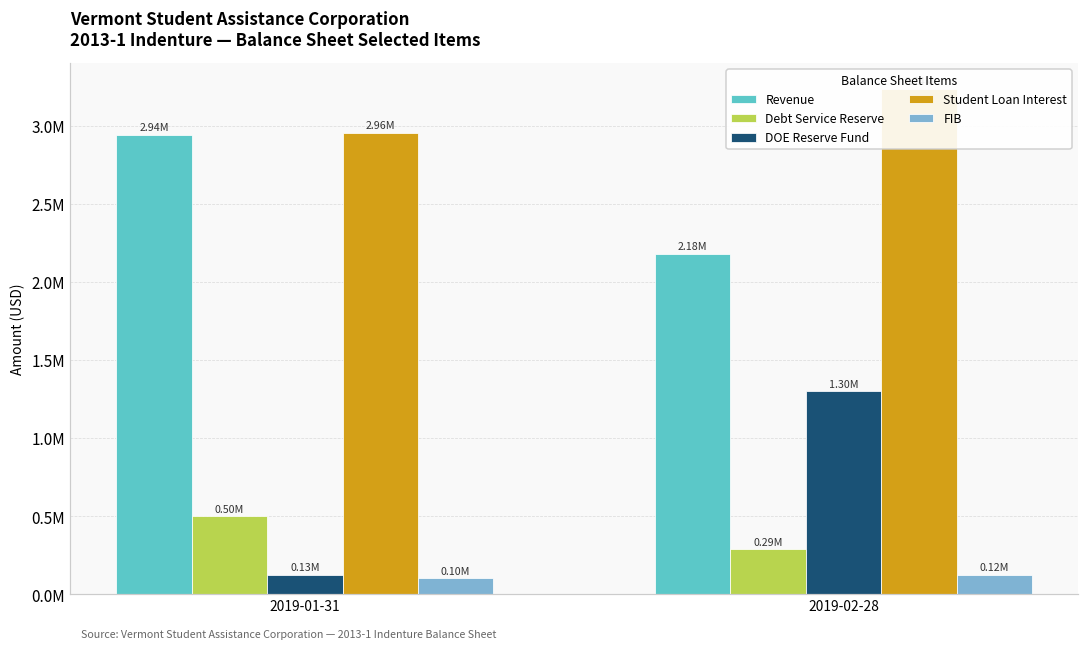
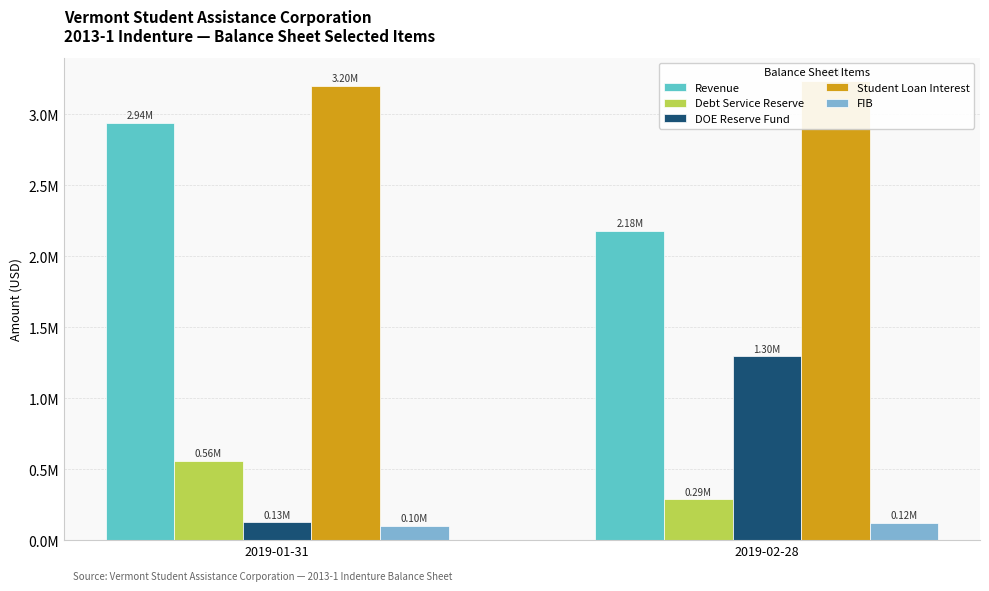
Debt Service Reserve, 2019-01-31: 0.50M -> 0.56M
Student Loan Interest, 2019-01-31: 2.96M -> 3.20M
